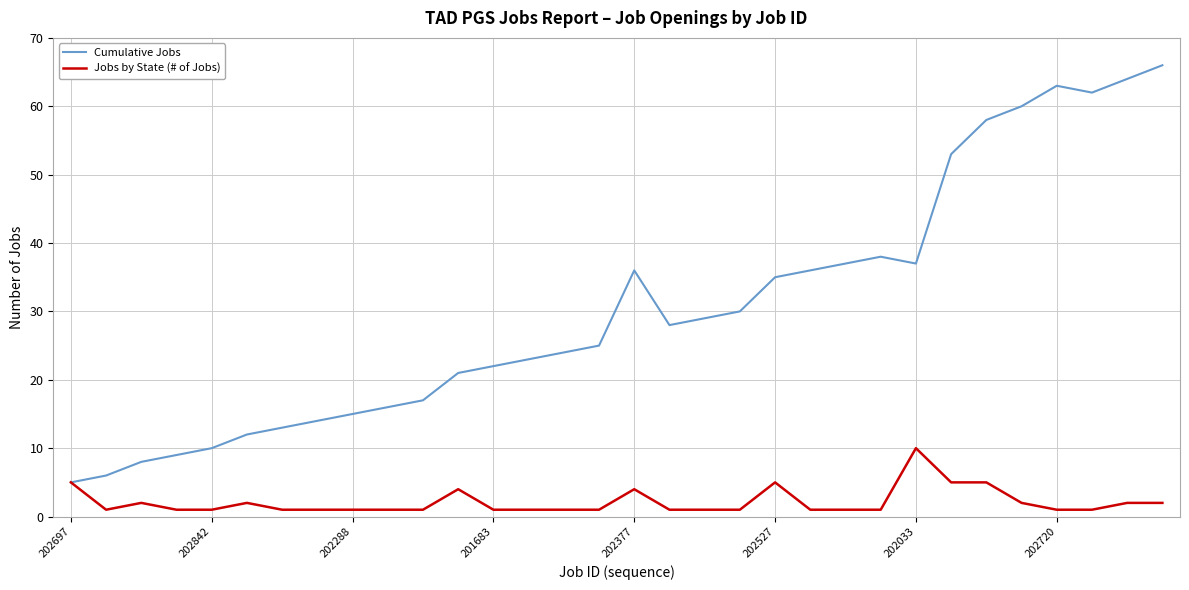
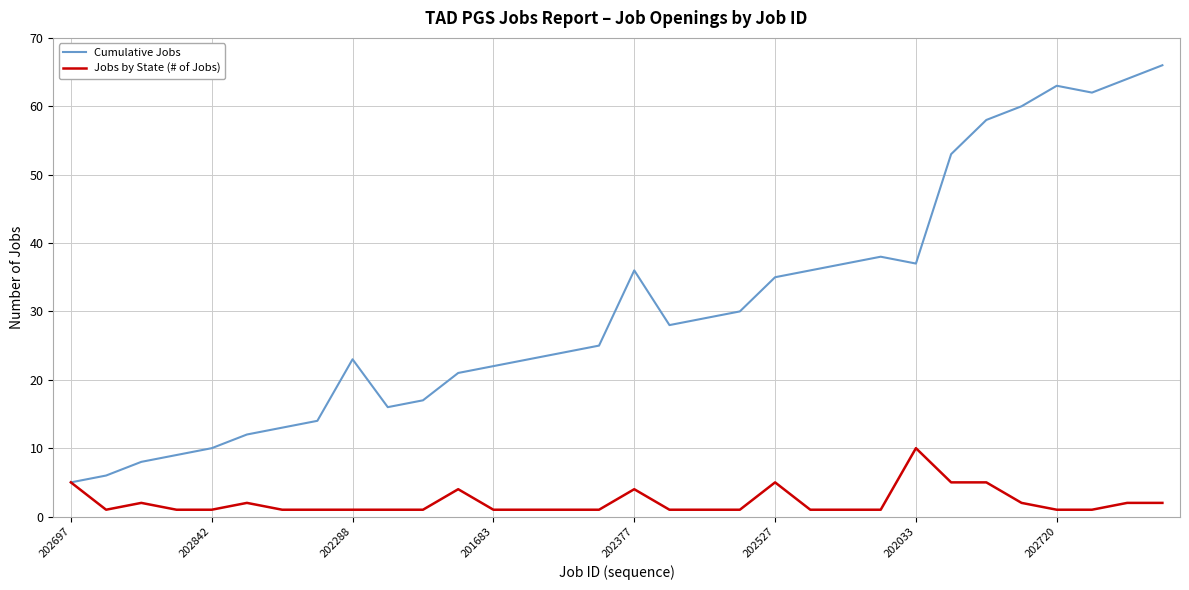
Cumulative Jobs, 202288: 15 -> 23
